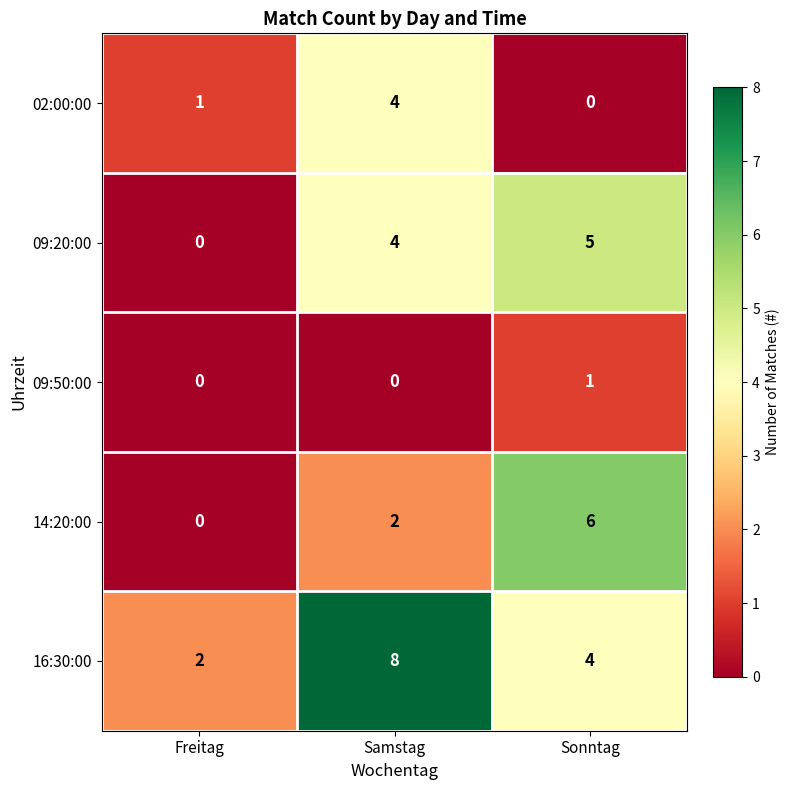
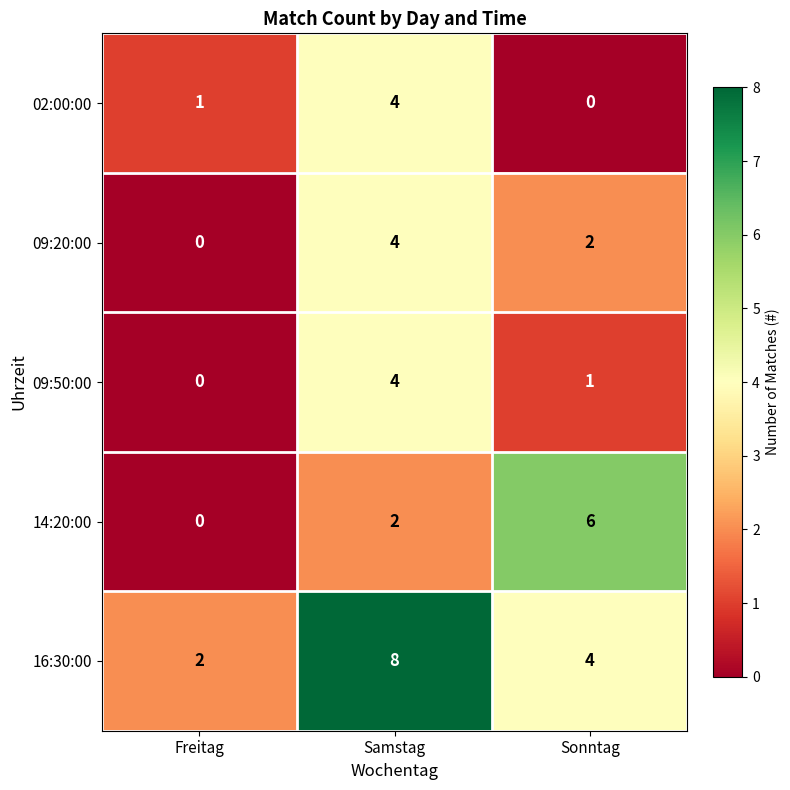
09:20:00, Sonntag: 5 -> 2
09:50:00, Samstag: 0 -> 4
